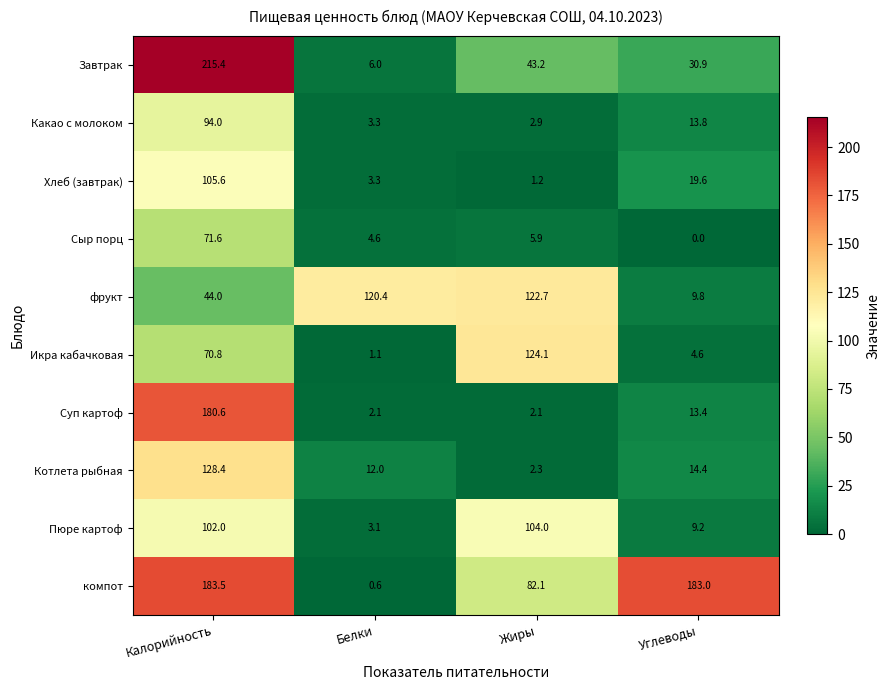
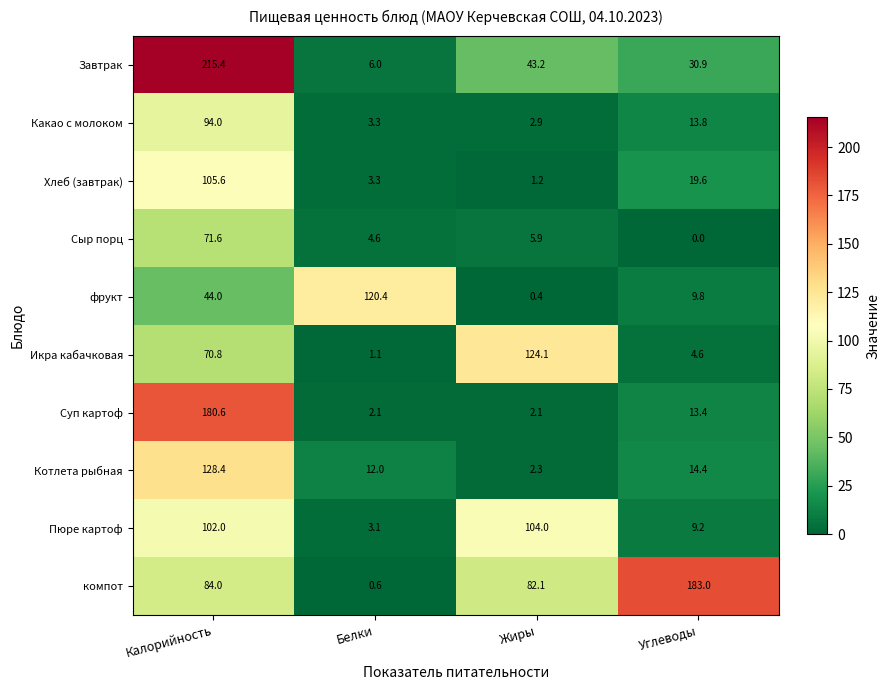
фрукт, Жиры: 122.7 -> 0.4
компот, Калорийность: 183.5 -> 84.0
